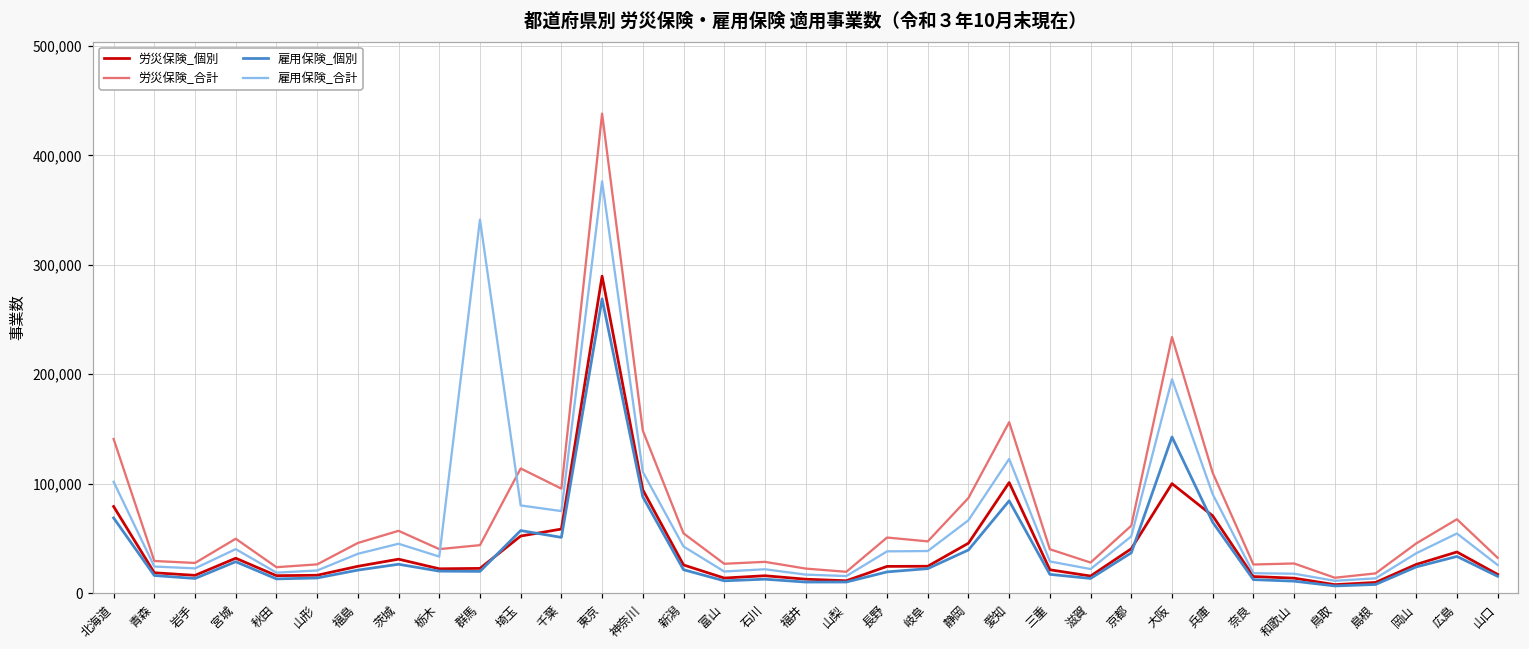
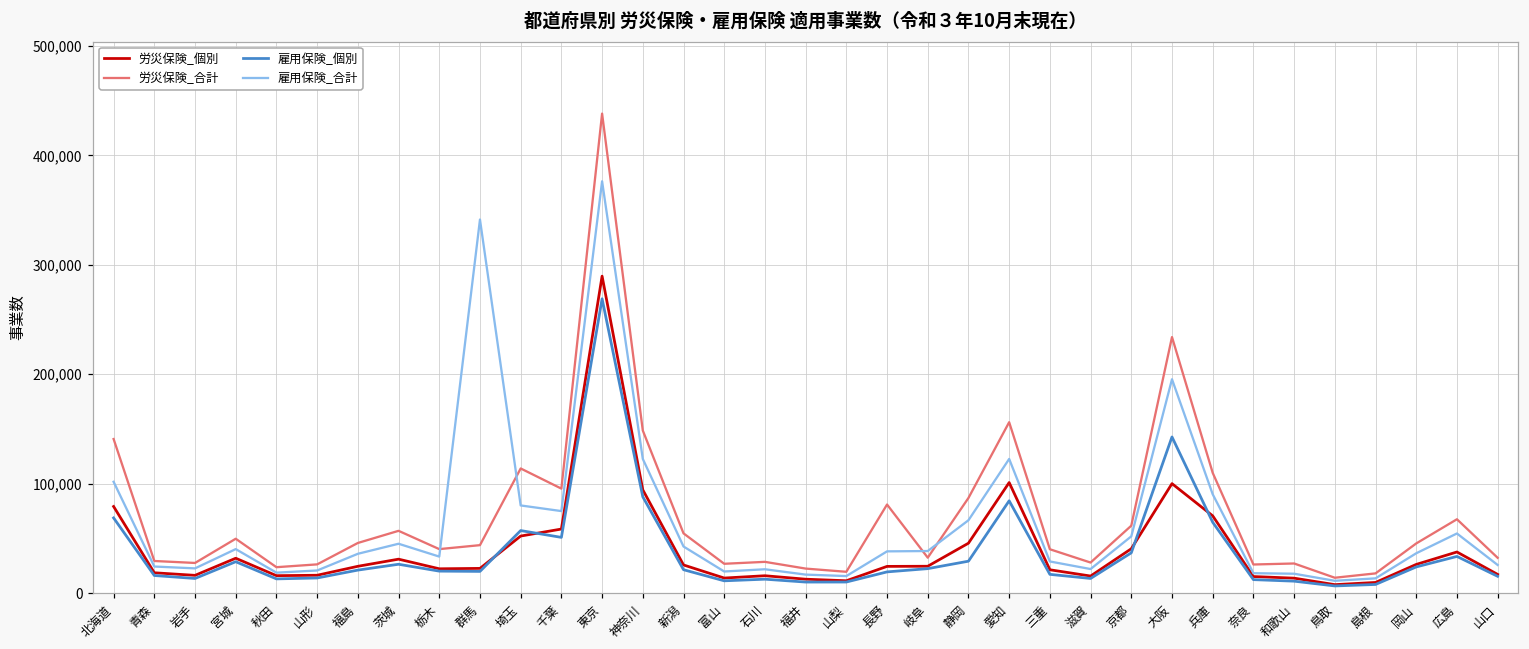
雇用保険_合計, 神奈川: 110,000 -> 120,000
労災保険_合計, 長野: 50,000 -> 80,000
労災保険_合計, 岐阜: 50,000 -> 30,000
雇用保険_個別, 静岡: 40,000 -> 30,000
